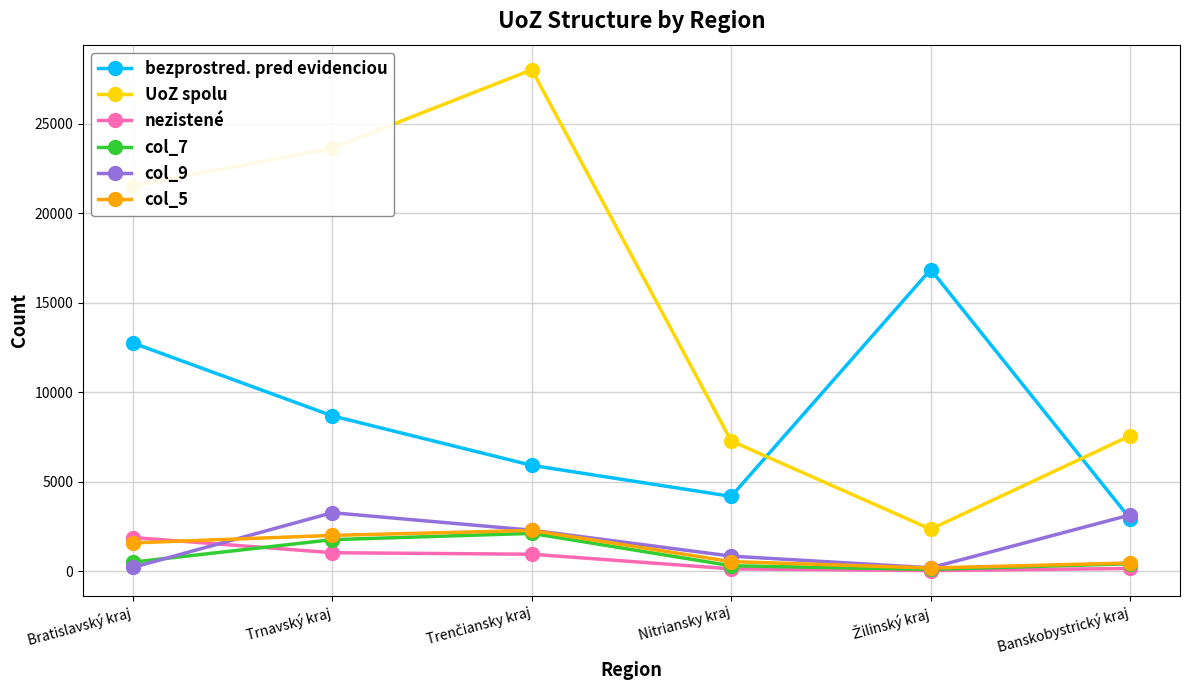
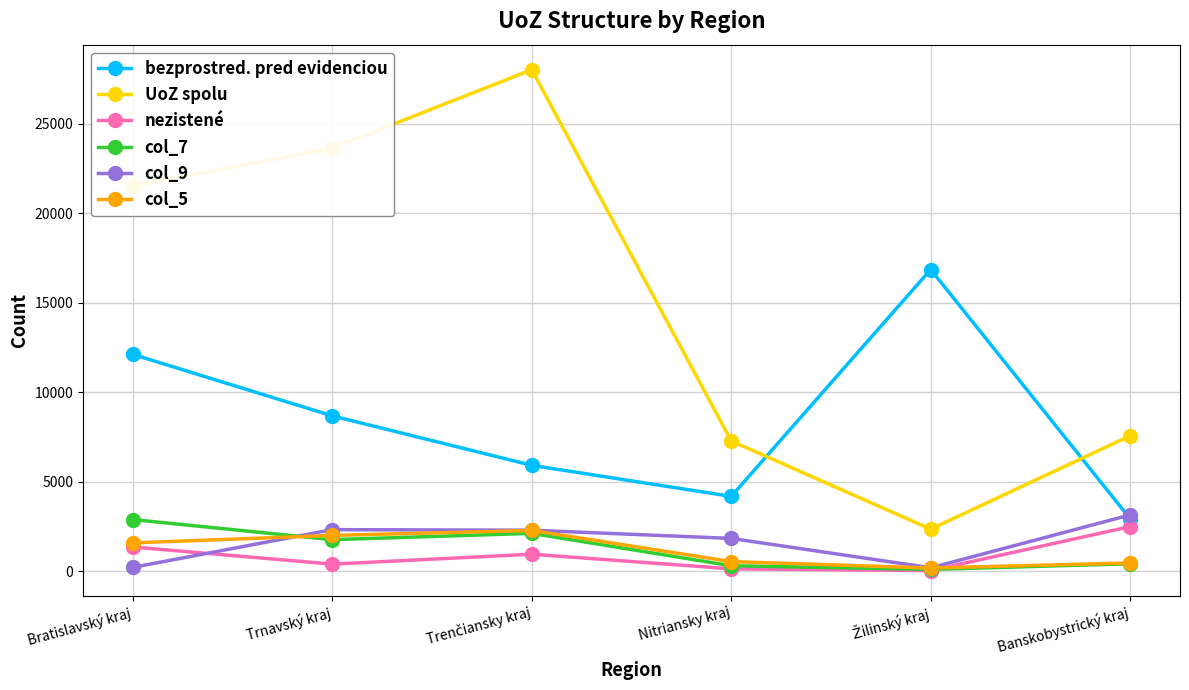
bezprostred. pred evidenciou, Bratislavský kraj: 12700 -> 12100
nezistené, Bratislavský kraj: 1900 -> 1400
col_7, Bratislavský kraj: 500 -> 2900
nezistené, Trnavský kraj: 1000 -> 400
col_9, Trnavský kraj: 3300 -> 2300
col_9, Nitriansky kraj: 800 -> 1800
nezistené, Banskobystrický kraj: 200 -> 2500
